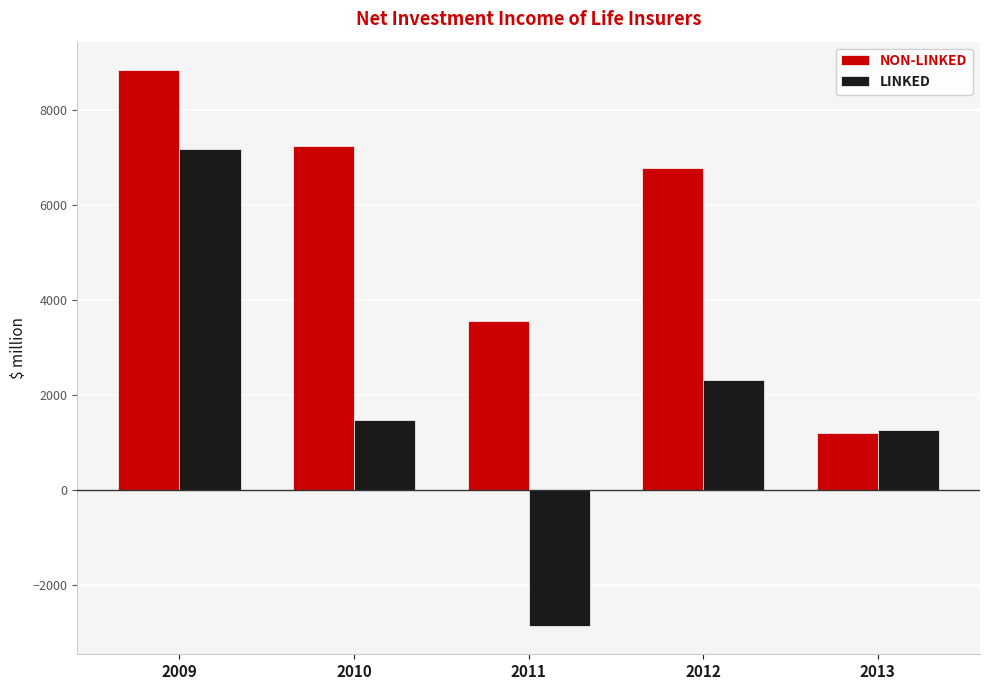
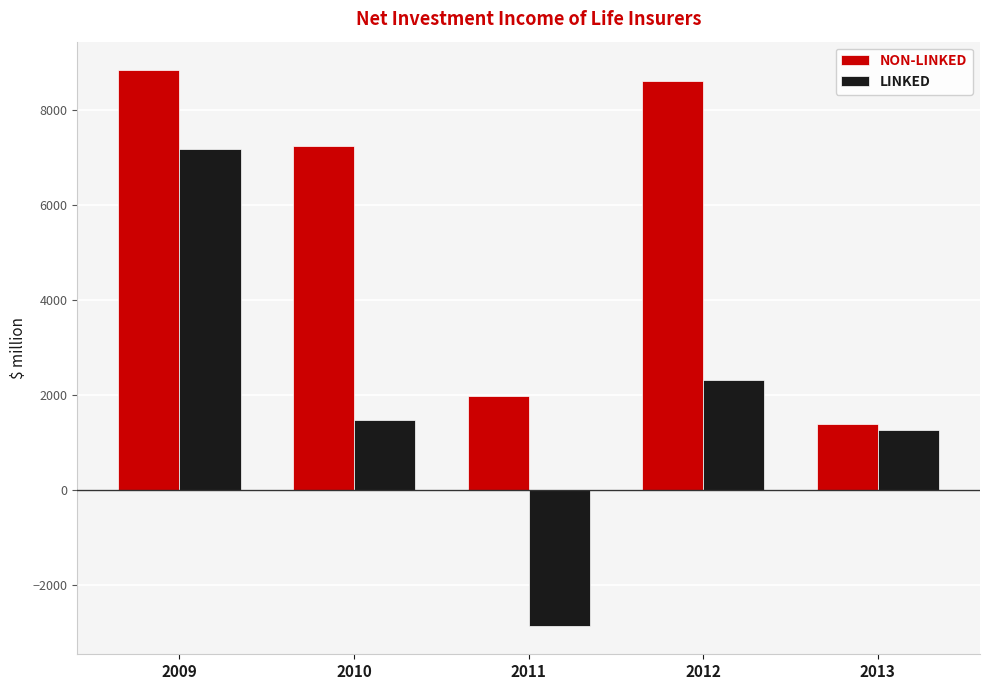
NON-LINKED, 2011: 3600 -> 2000
NON-LINKED, 2012: 6800 -> 8600
NON-LINKED, 2013: 1200 -> 1400
